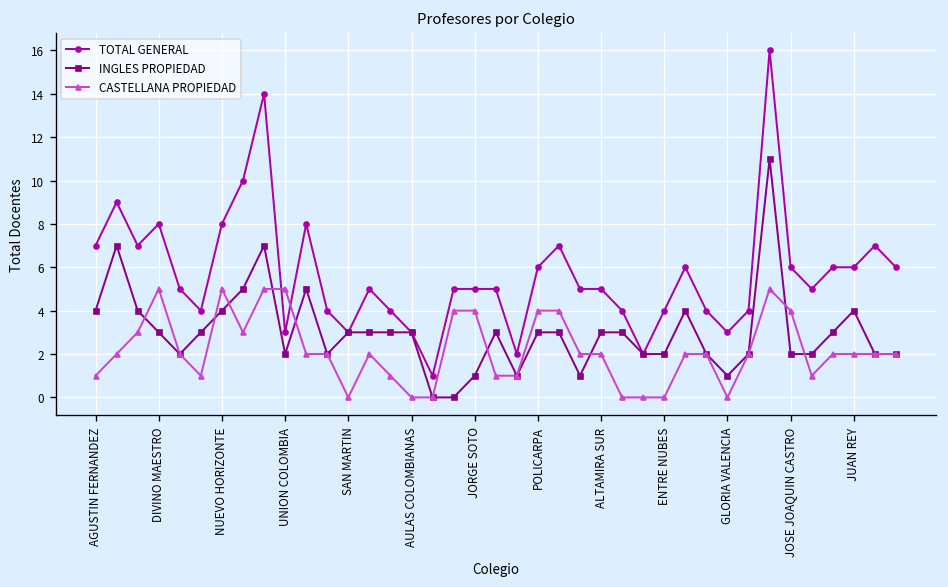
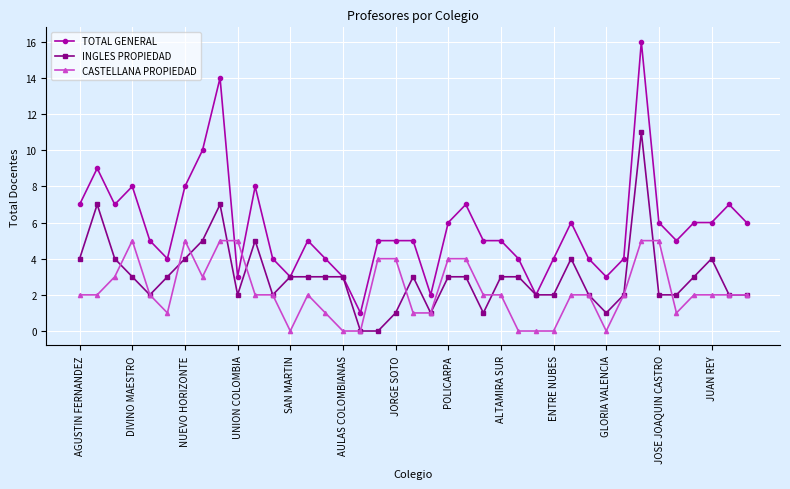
CASTELLANA PROPIEDAD, AGUSTIN FERNANDEZ: 1 -> 2
CASTELLANA PROPIEDAD, JOSE JOAQUIN CASTRO: 4 -> 5
